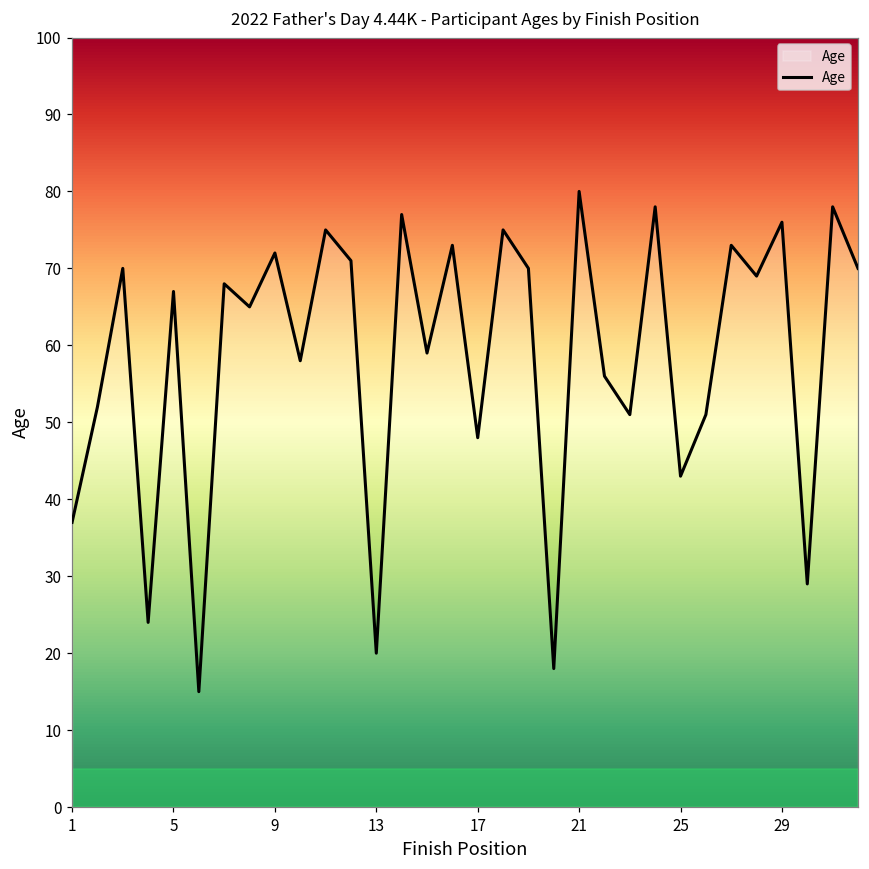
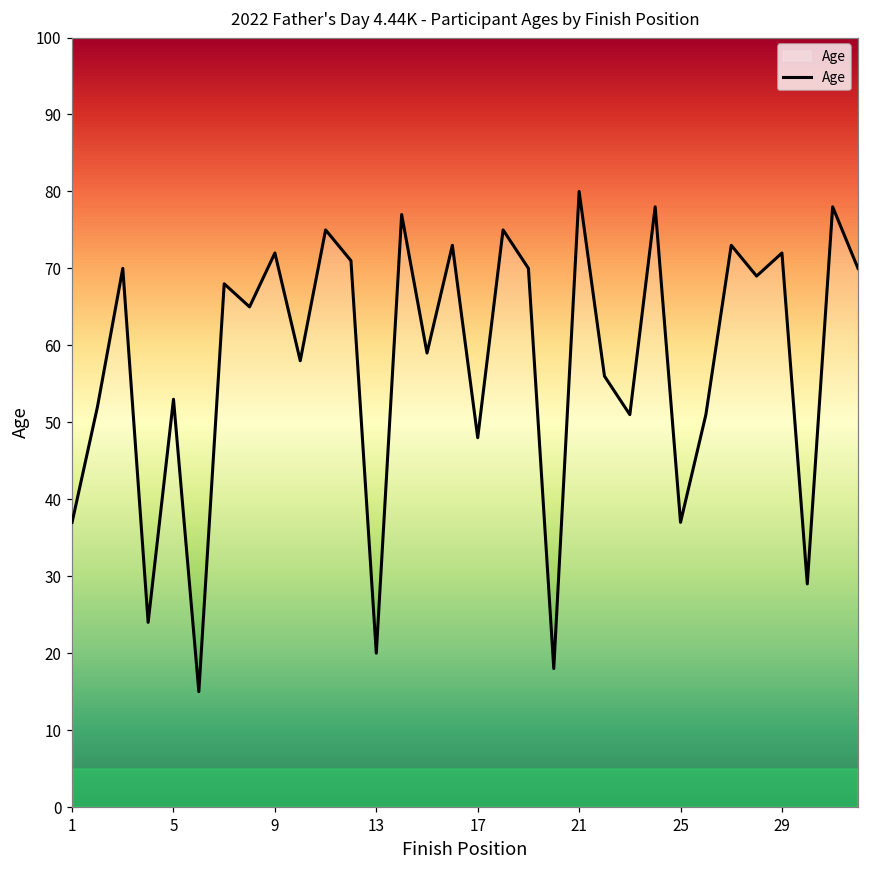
5: 67 -> 53
25: 43 -> 37
29: 76 -> 72
